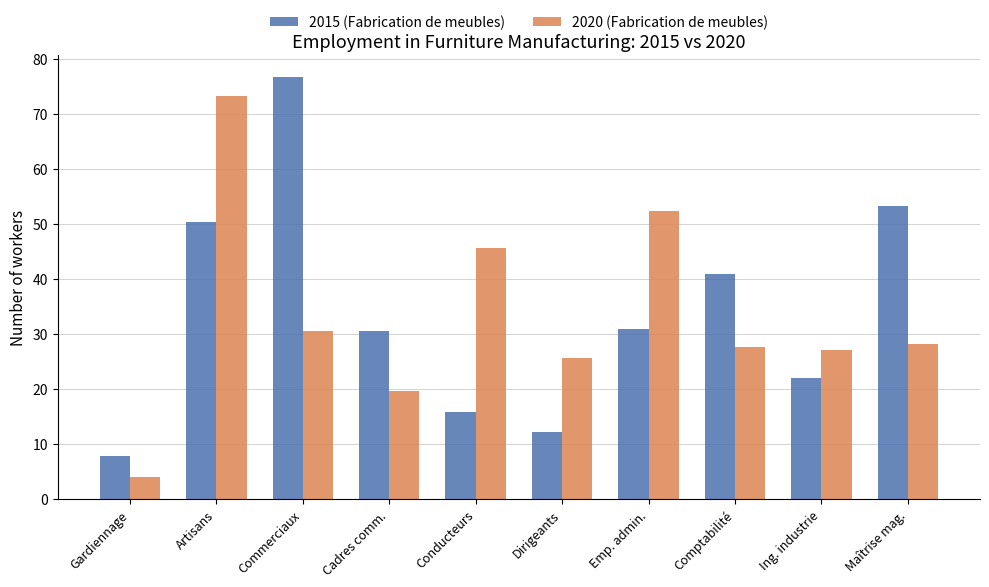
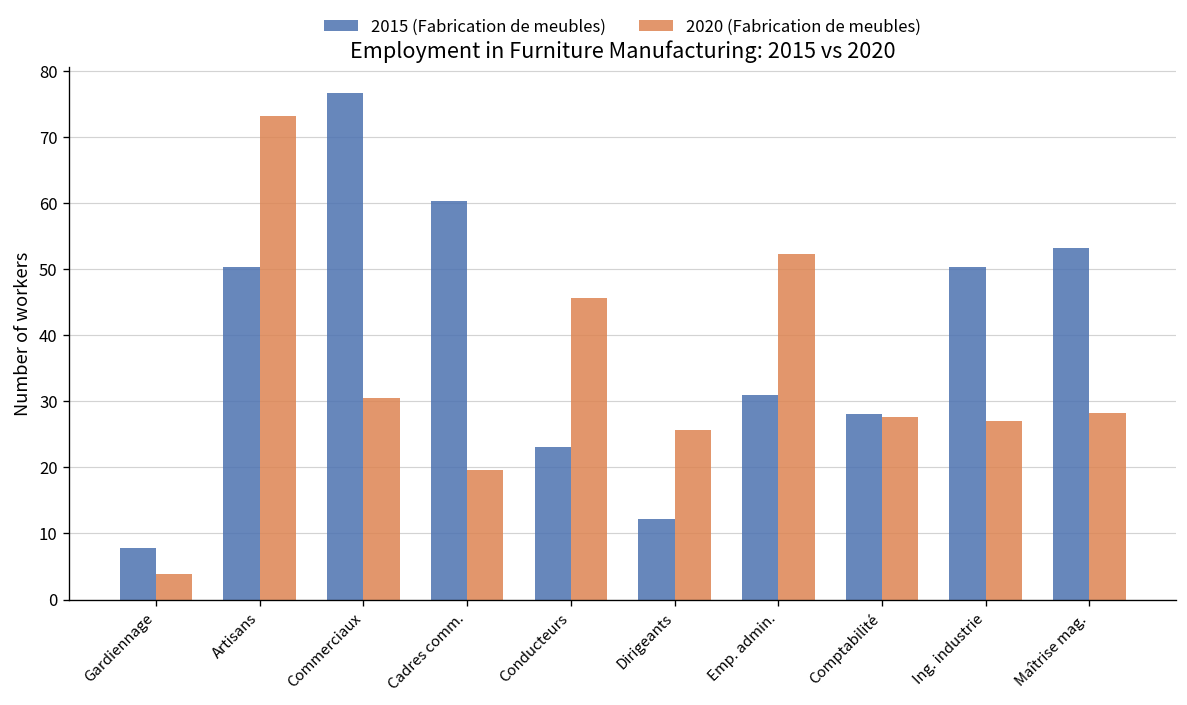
2015 (Fabrication de meubles), Cadres comm.: 30 -> 60
2015 (Fabrication de meubles), Conducteurs: 16 -> 23
2015 (Fabrication de meubles), Comptabilité: 41 -> 28
2015 (Fabrication de meubles), Ing. industrie: 22 -> 50
